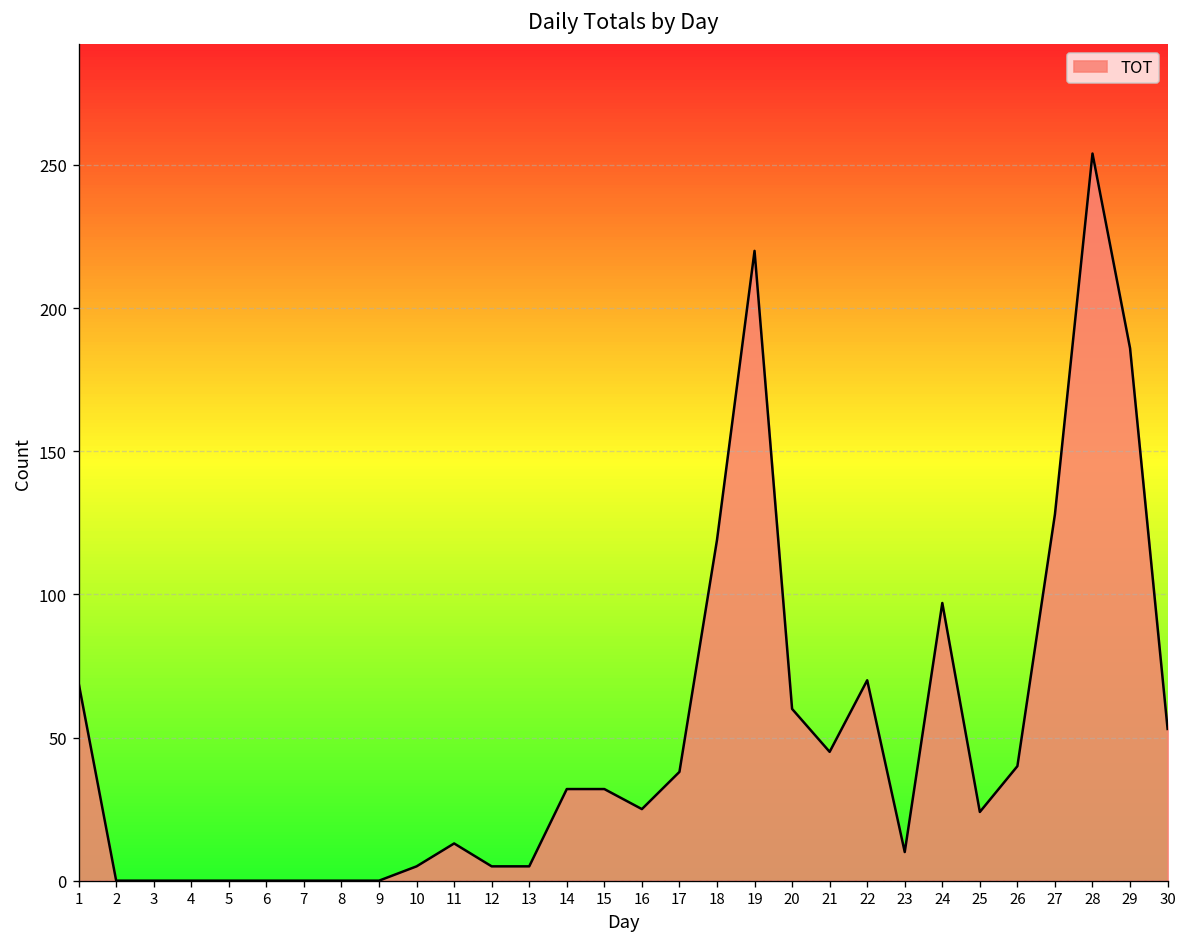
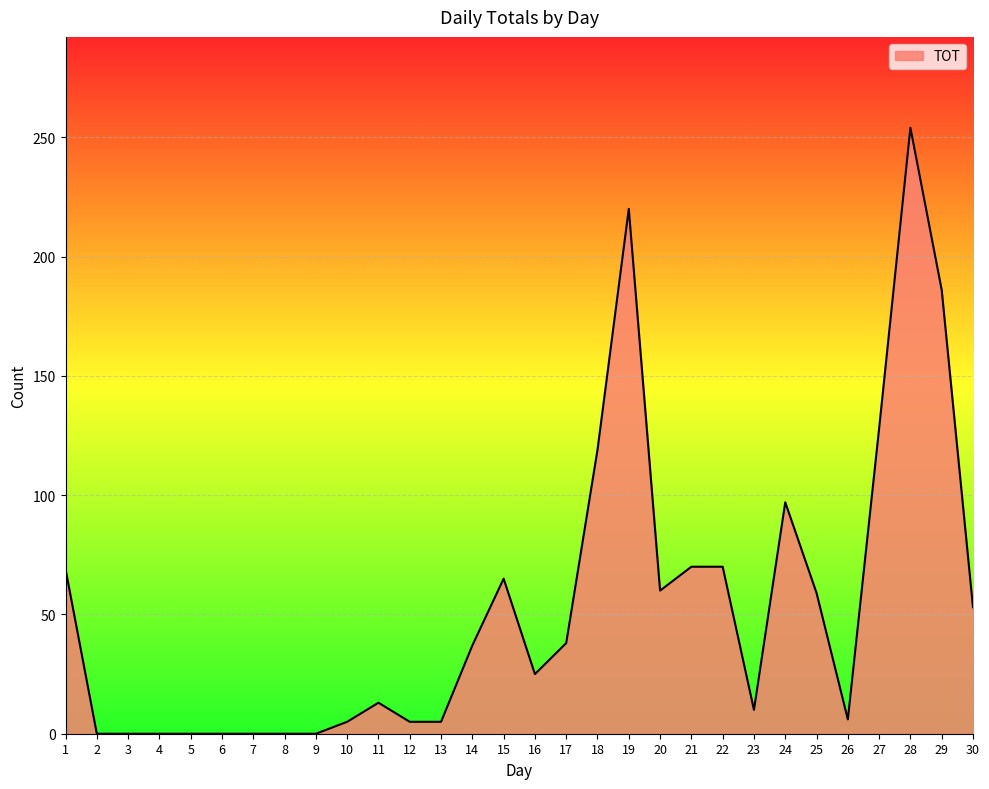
14: 32 -> 37
15: 32 -> 65
21: 45 -> 70
25: 24 -> 59
26: 40 -> 6
